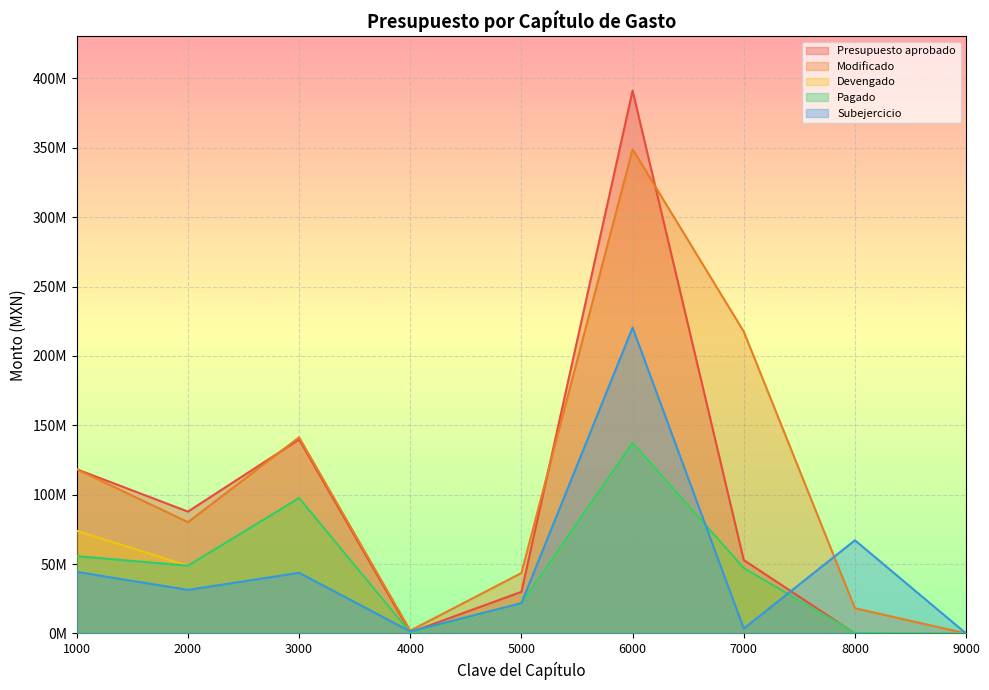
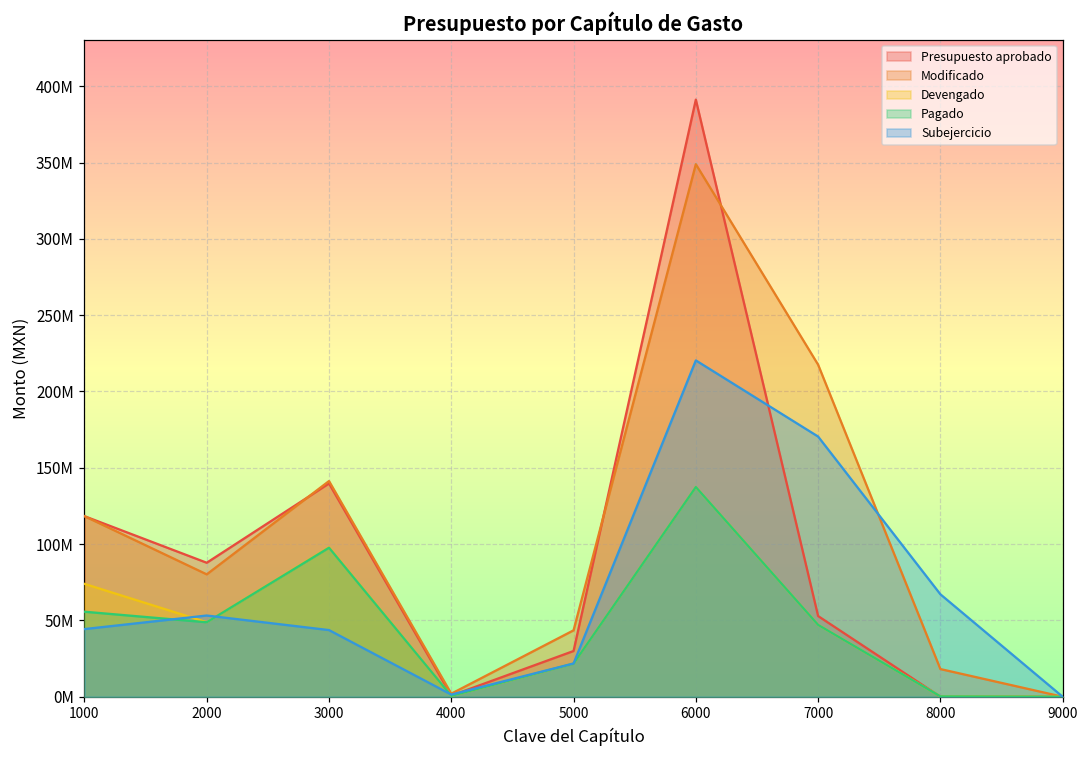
Subejercicio, 2000: 31000000 -> 53000000
Subejercicio, 7000: 3000000 -> 170000000
